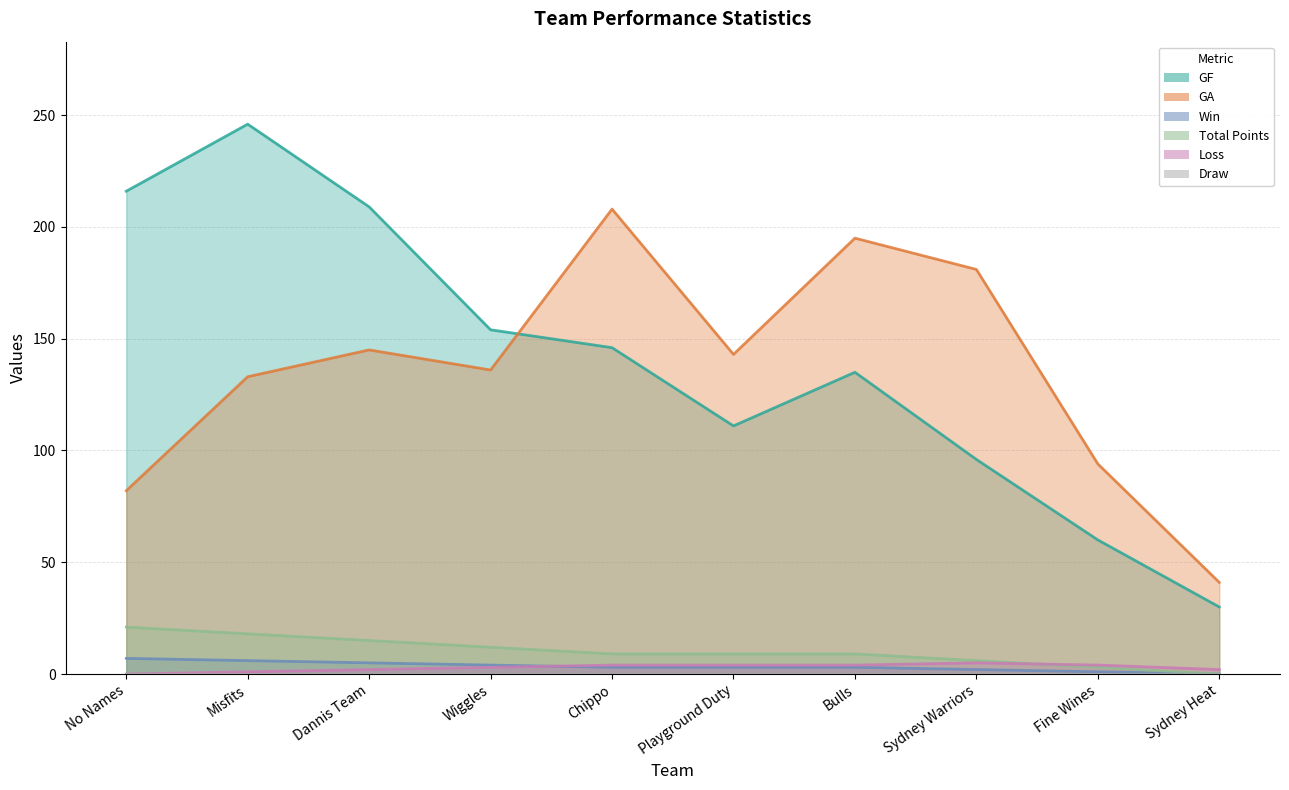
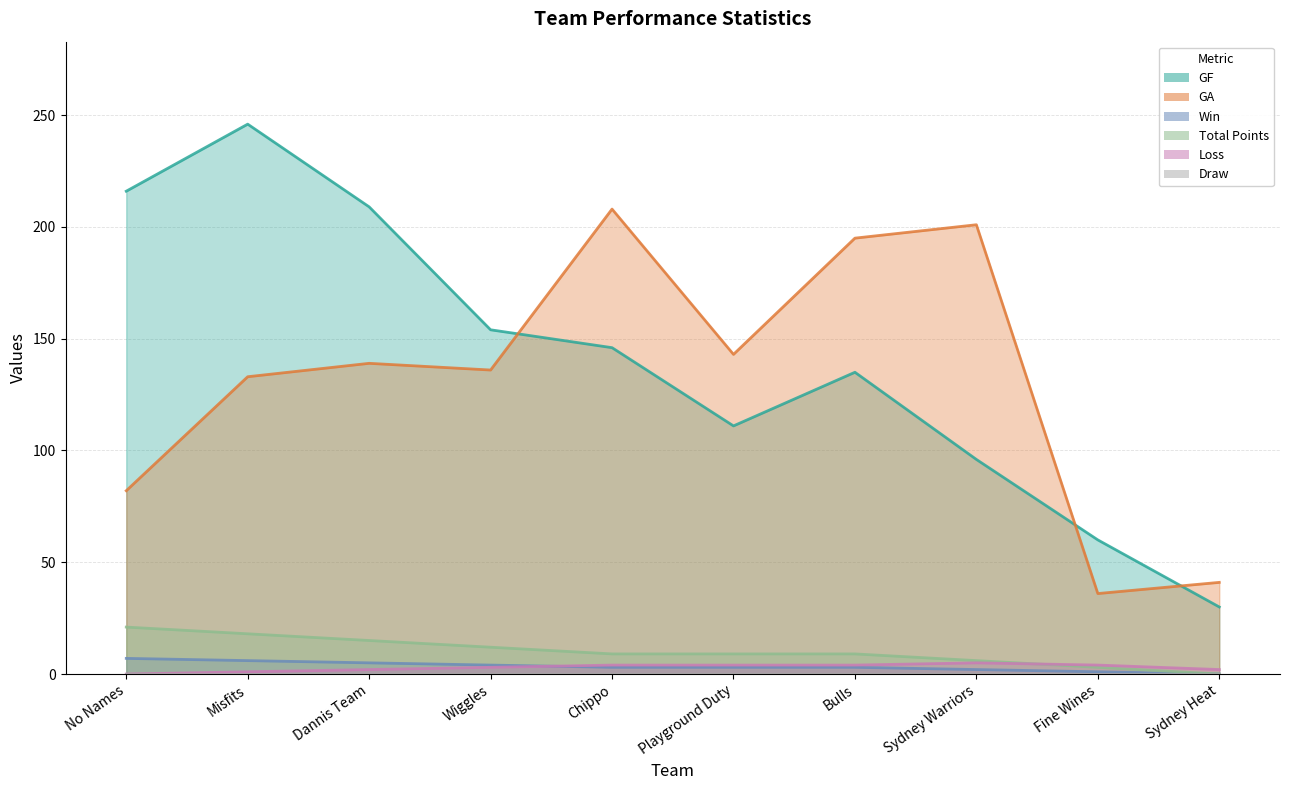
GA, Dannis Team: 145 -> 139
GA, Sydney Warriors: 181 -> 201
GA, Fine Wines: 94 -> 36
